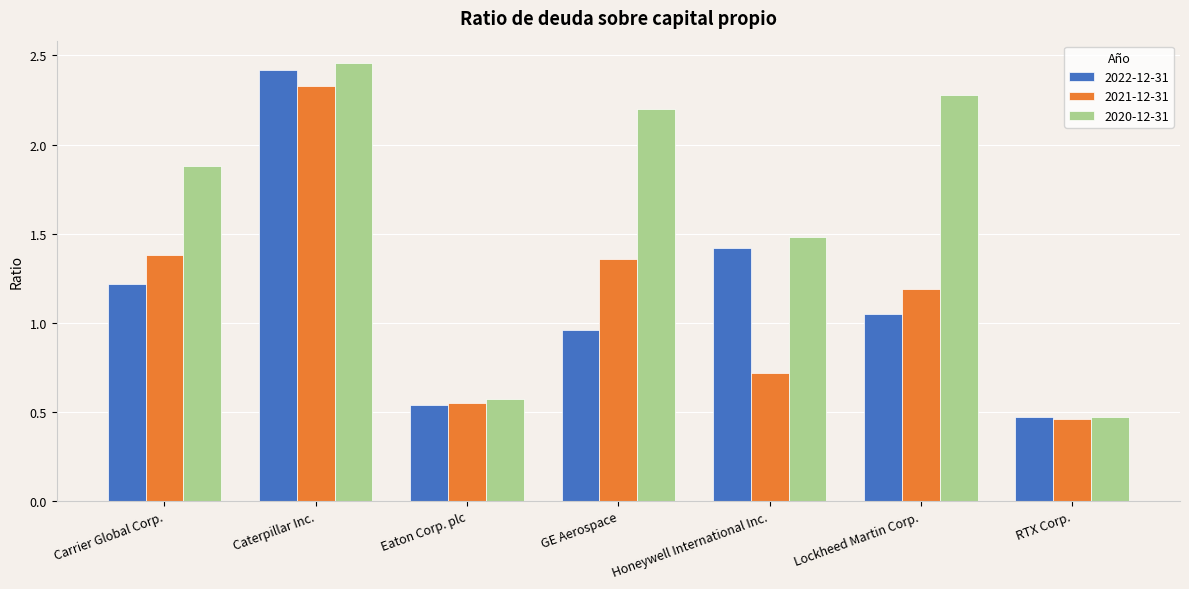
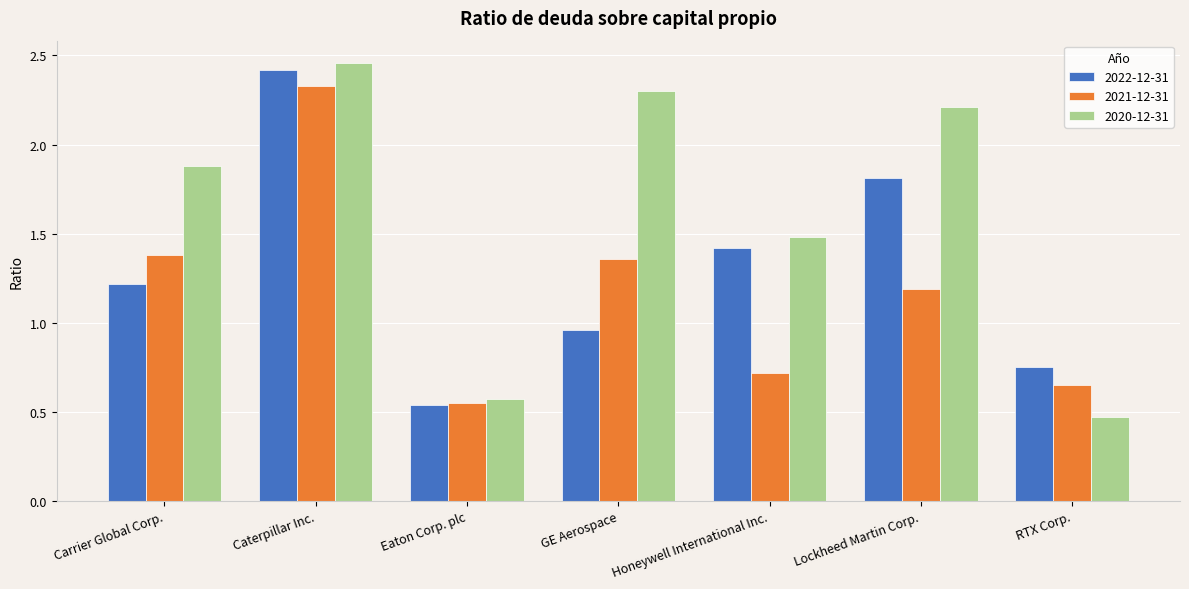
2020-12-31, GE Aerospace: 2.2 -> 2.3
2022-12-31, Lockheed Martin Corp.: 1.05 -> 1.81
2020-12-31, Lockheed Martin Corp.: 2.28 -> 2.21
2022-12-31, RTX Corp.: 0.47 -> 0.75
2021-12-31, RTX Corp.: 0.46 -> 0.65
